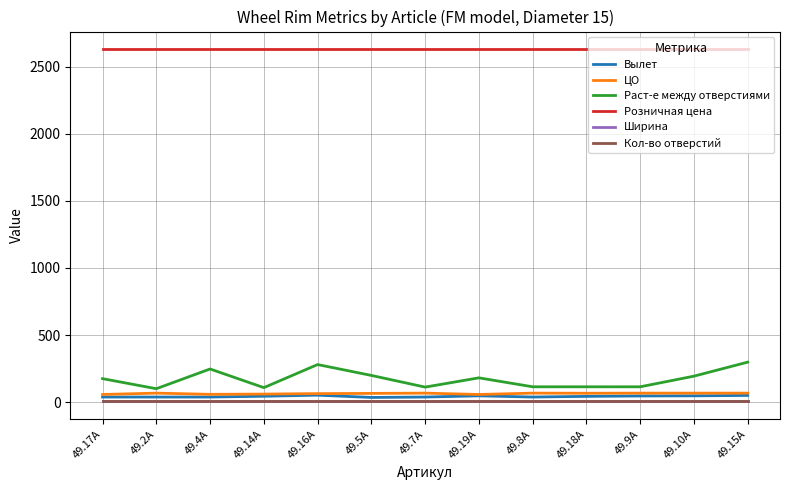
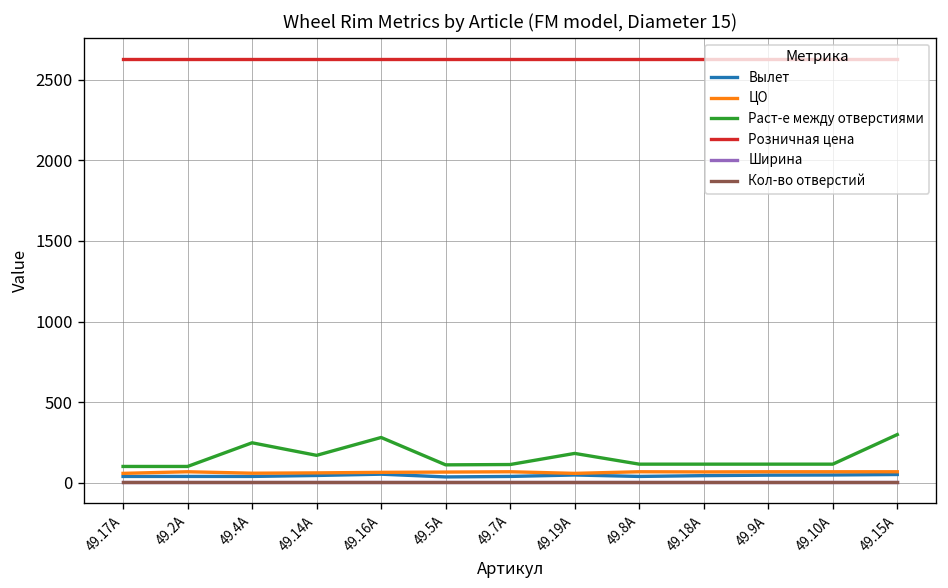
Раст-е между отверстиями, 49.17А: 180 -> 100
Раст-е между отверстиями, 49.14А: 110 -> 170
Раст-е между отверстиями, 49.5А: 200 -> 110
Раст-е между отверстиями, 49.10А: 190 -> 110
